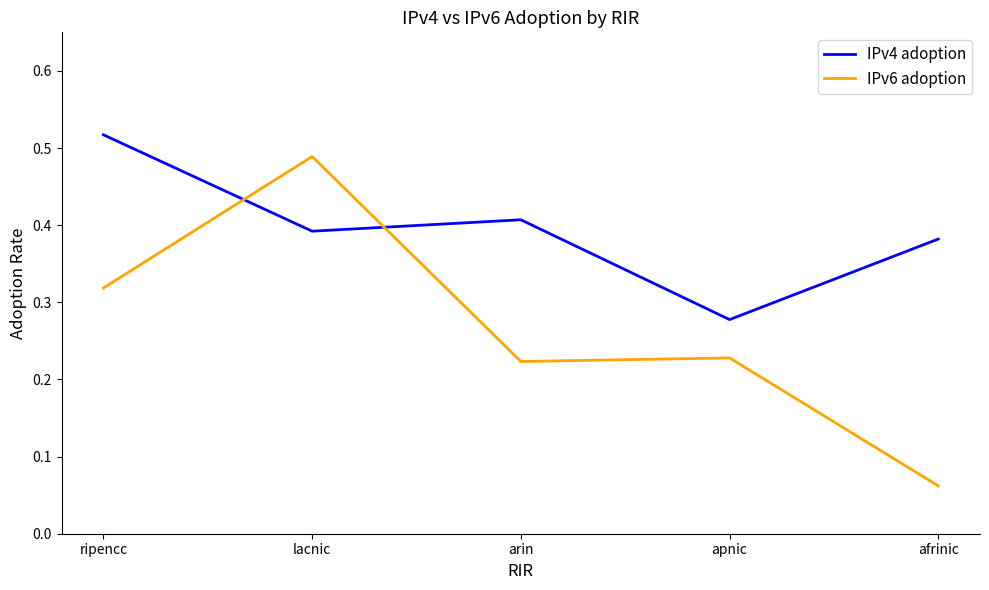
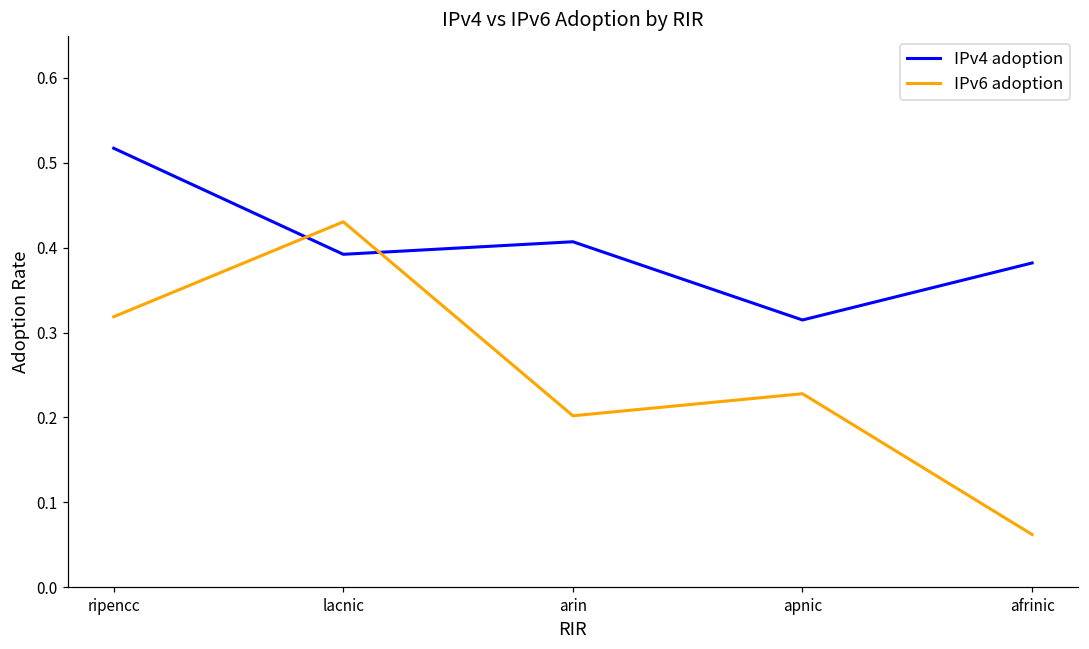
IPv6 adoption, lacnic: 0.49 -> 0.43
IPv6 adoption, arin: 0.22 -> 0.20
IPv4 adoption, apnic: 0.28 -> 0.31
